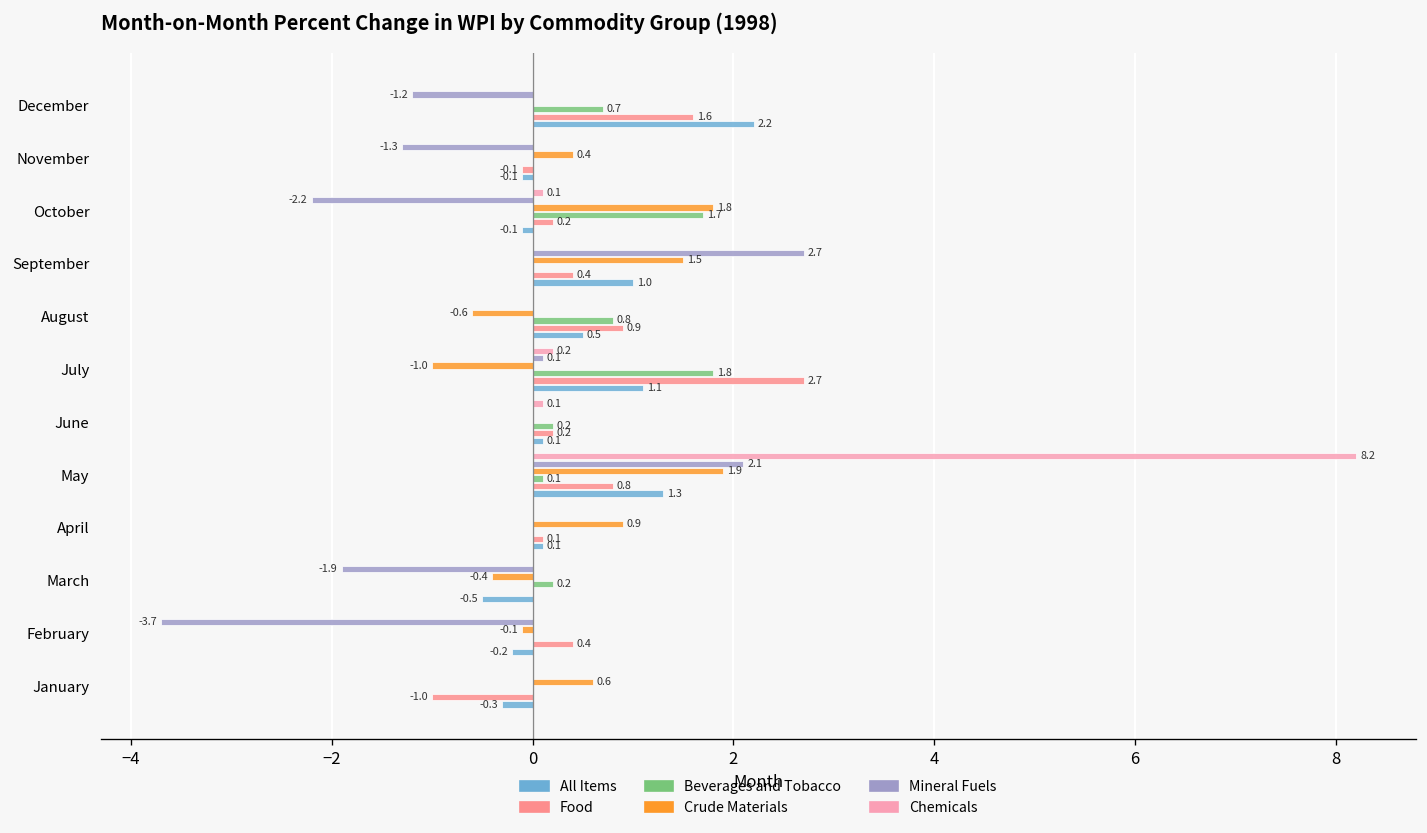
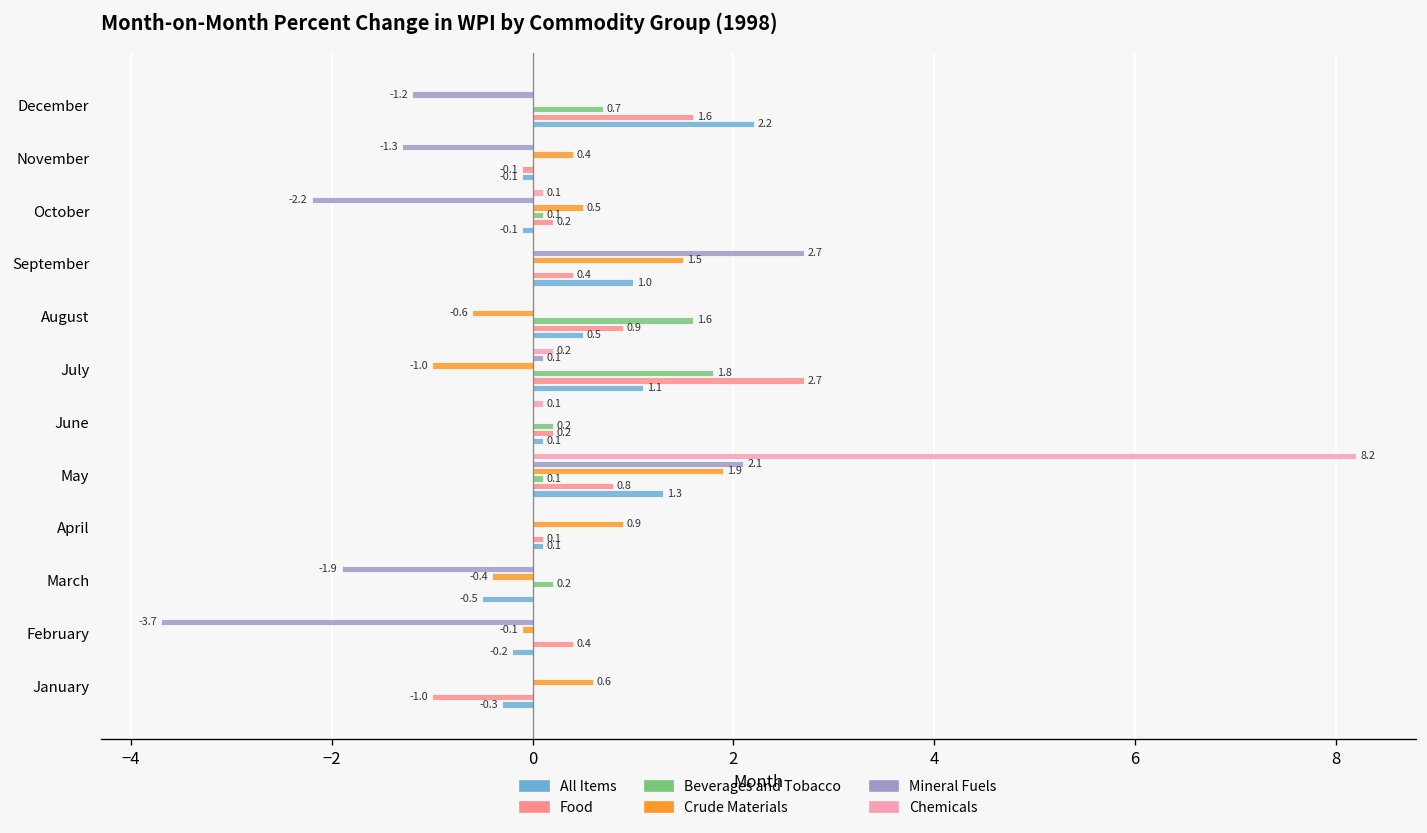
Crude Materials, October: 1.8 -> 0.5
Beverages and Tobacco, October: 1.7 -> 0.1
Beverages and Tobacco, August: 0.8 -> 1.6
